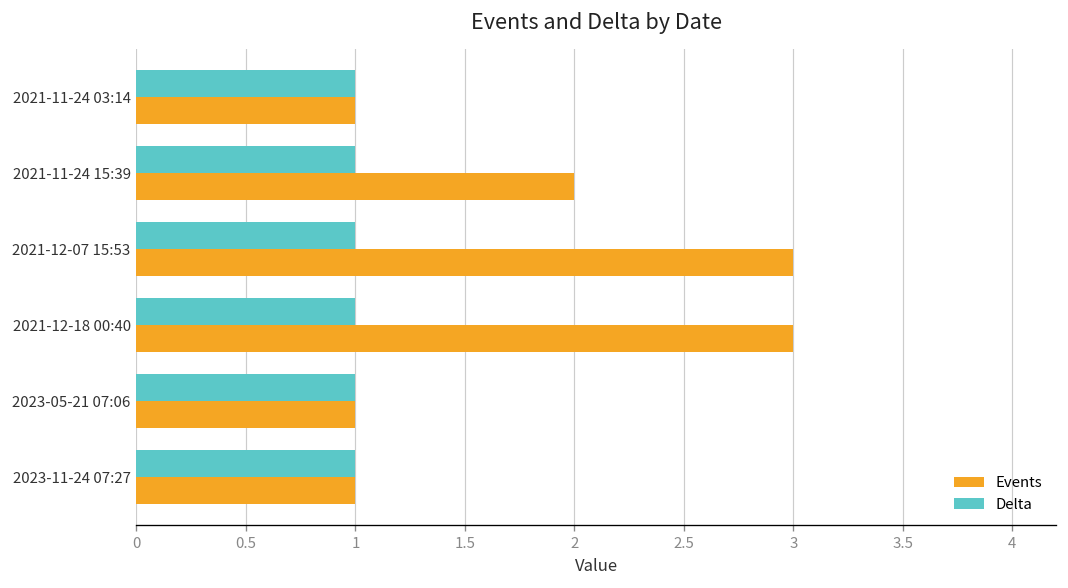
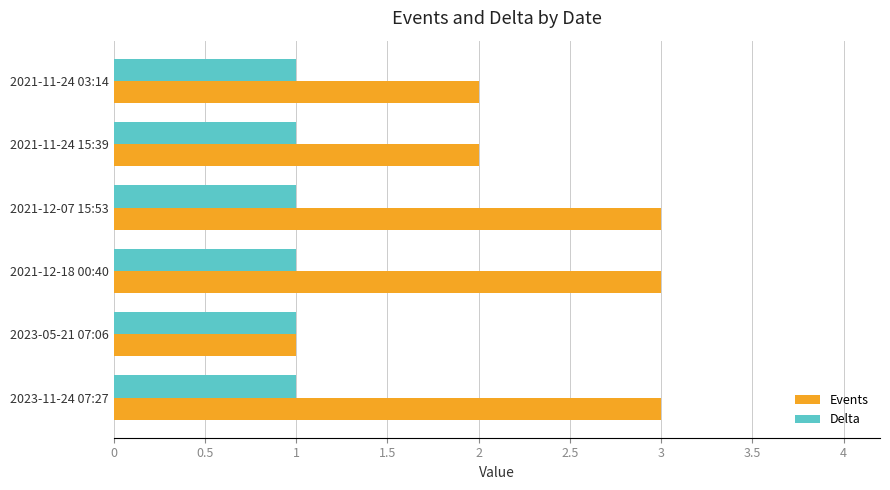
Events, 2021-11-24 03:14: 1 -> 2
Events, 2023-11-24 07:27: 1 -> 3
